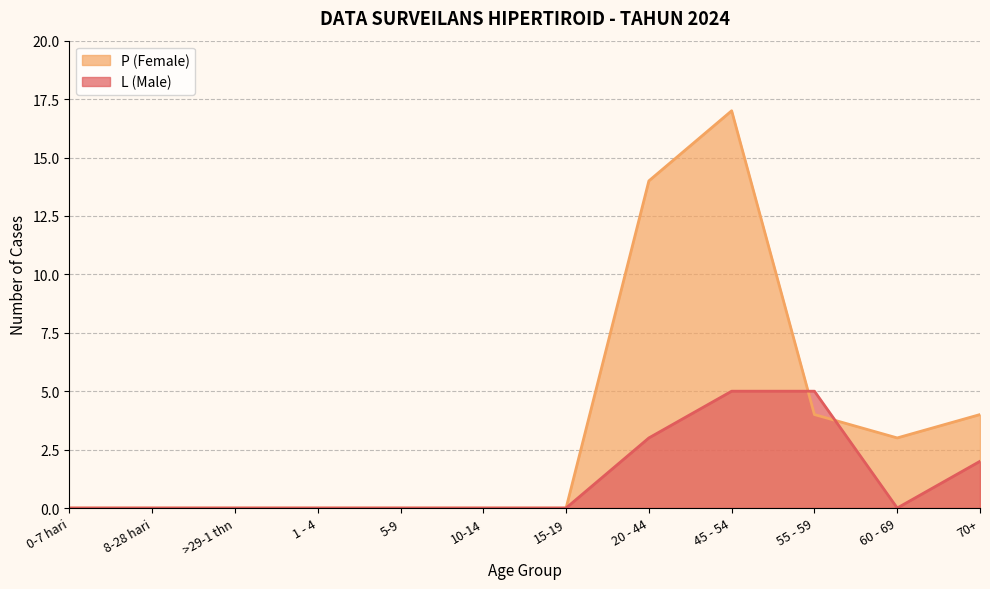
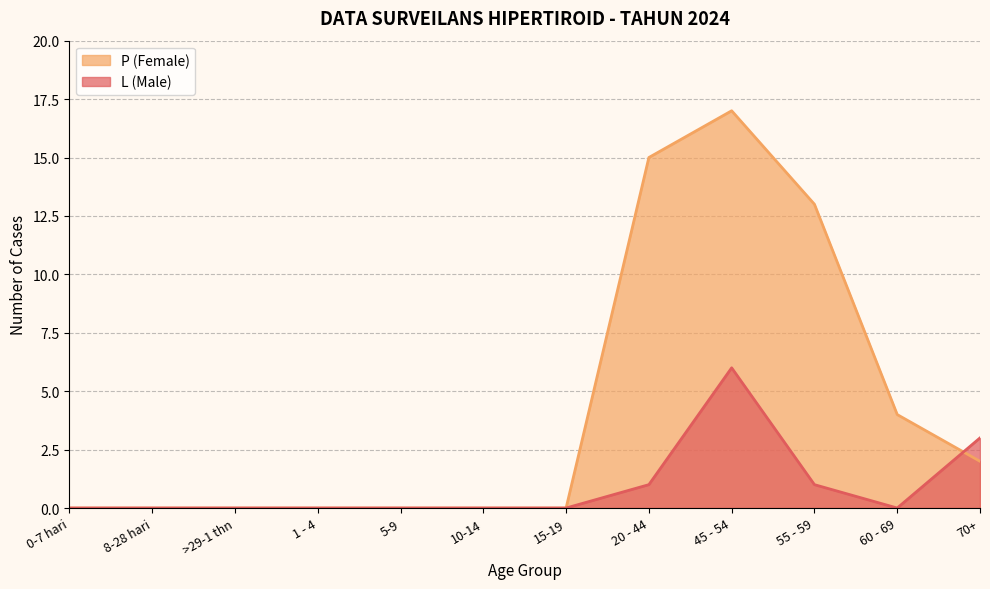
P (Female), 20 - 44: 14 -> 15
L (Male), 20 - 44: 3 -> 1
L (Male), 45 - 54: 5 -> 6
P (Female), 55 - 59: 4 -> 13
L (Male), 55 - 59: 5 -> 1
P (Female), 60 - 69: 3 -> 4
P (Female), 70+: 4 -> 2
L (Male), 70+: 2 -> 3
